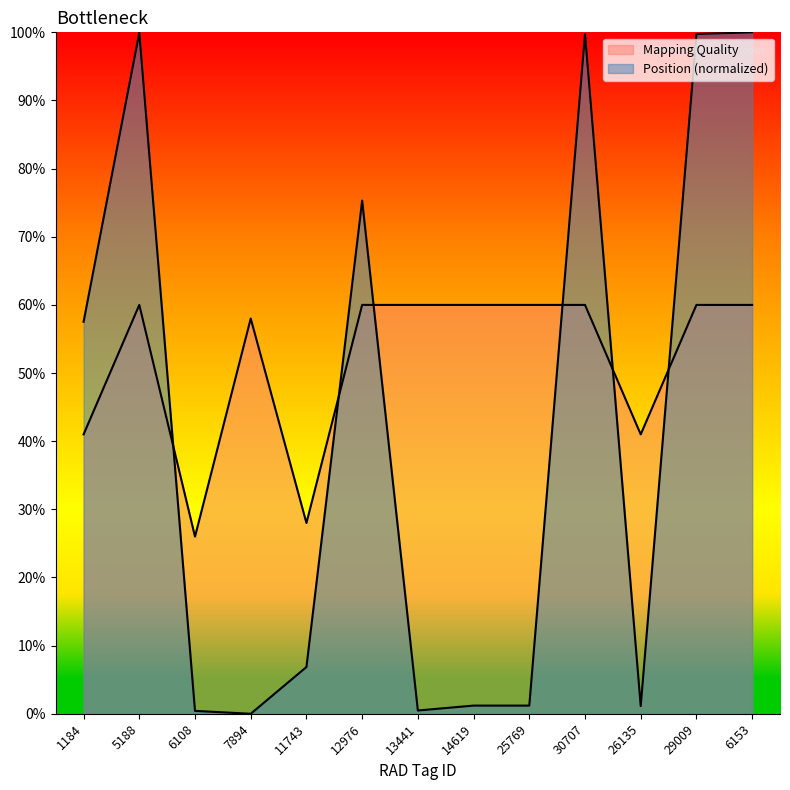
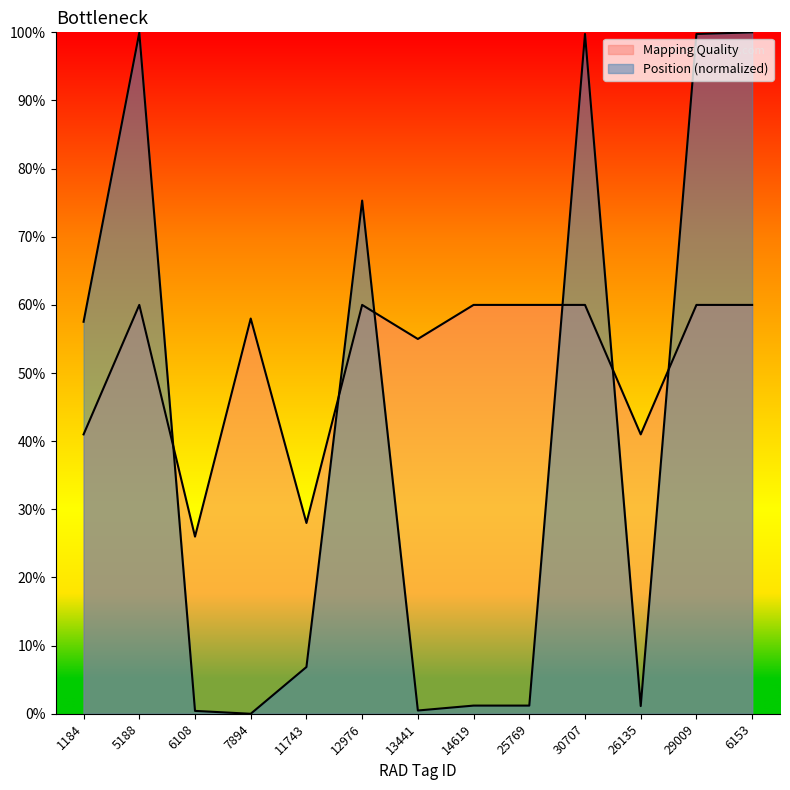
Mapping Quality, 13441: 60% -> 55%
